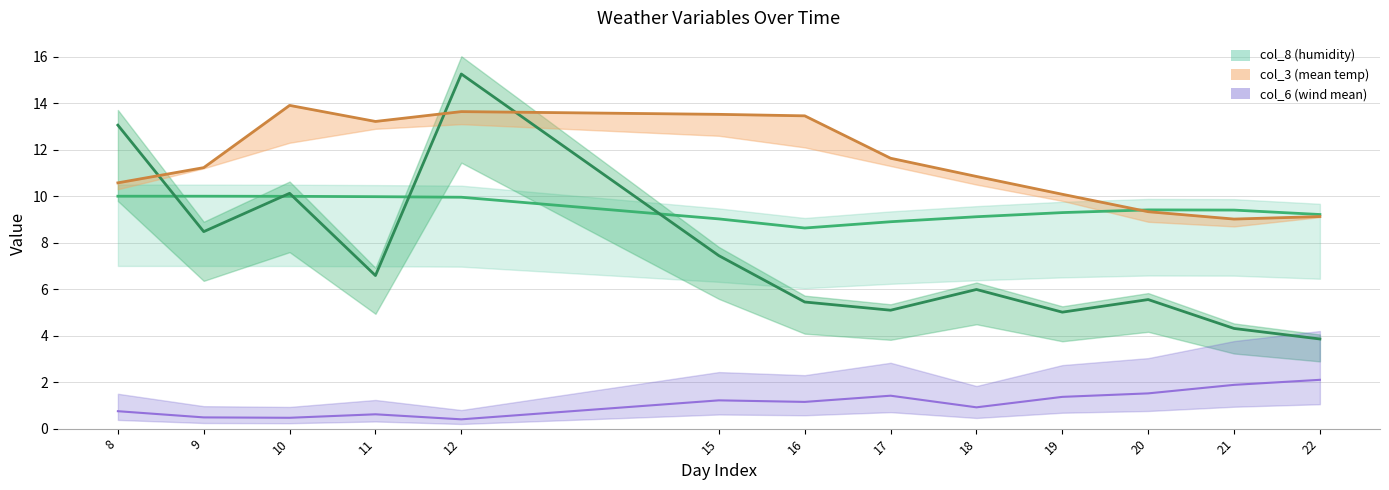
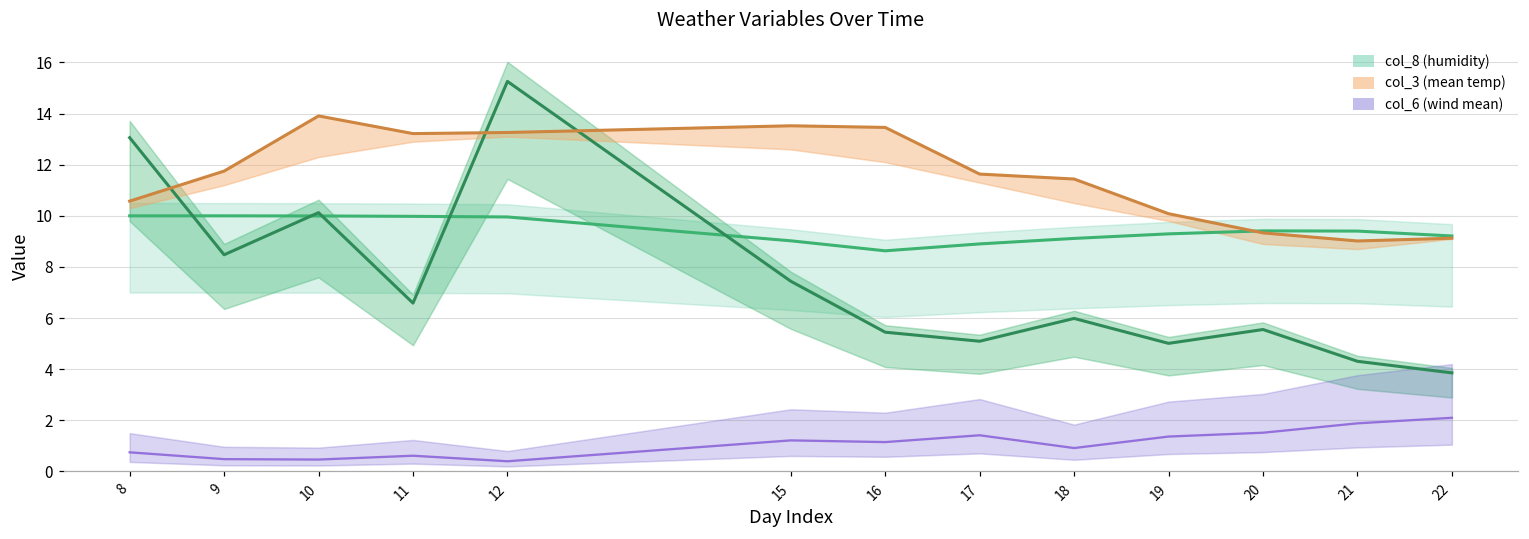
col_3 (mean temp), 9: 11.2 -> 11.8
col_3 (mean temp), 12: 13.6 -> 13.3
col_3 (mean temp), 18: 10.9 -> 11.4
